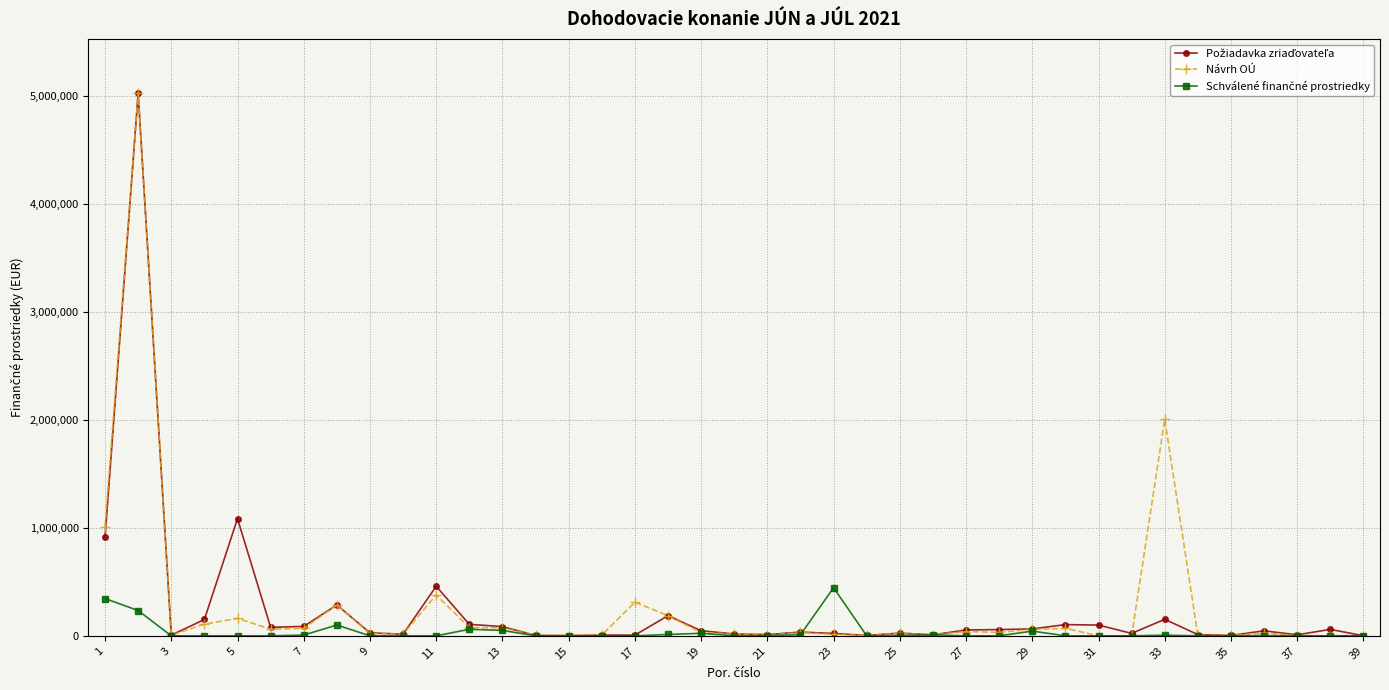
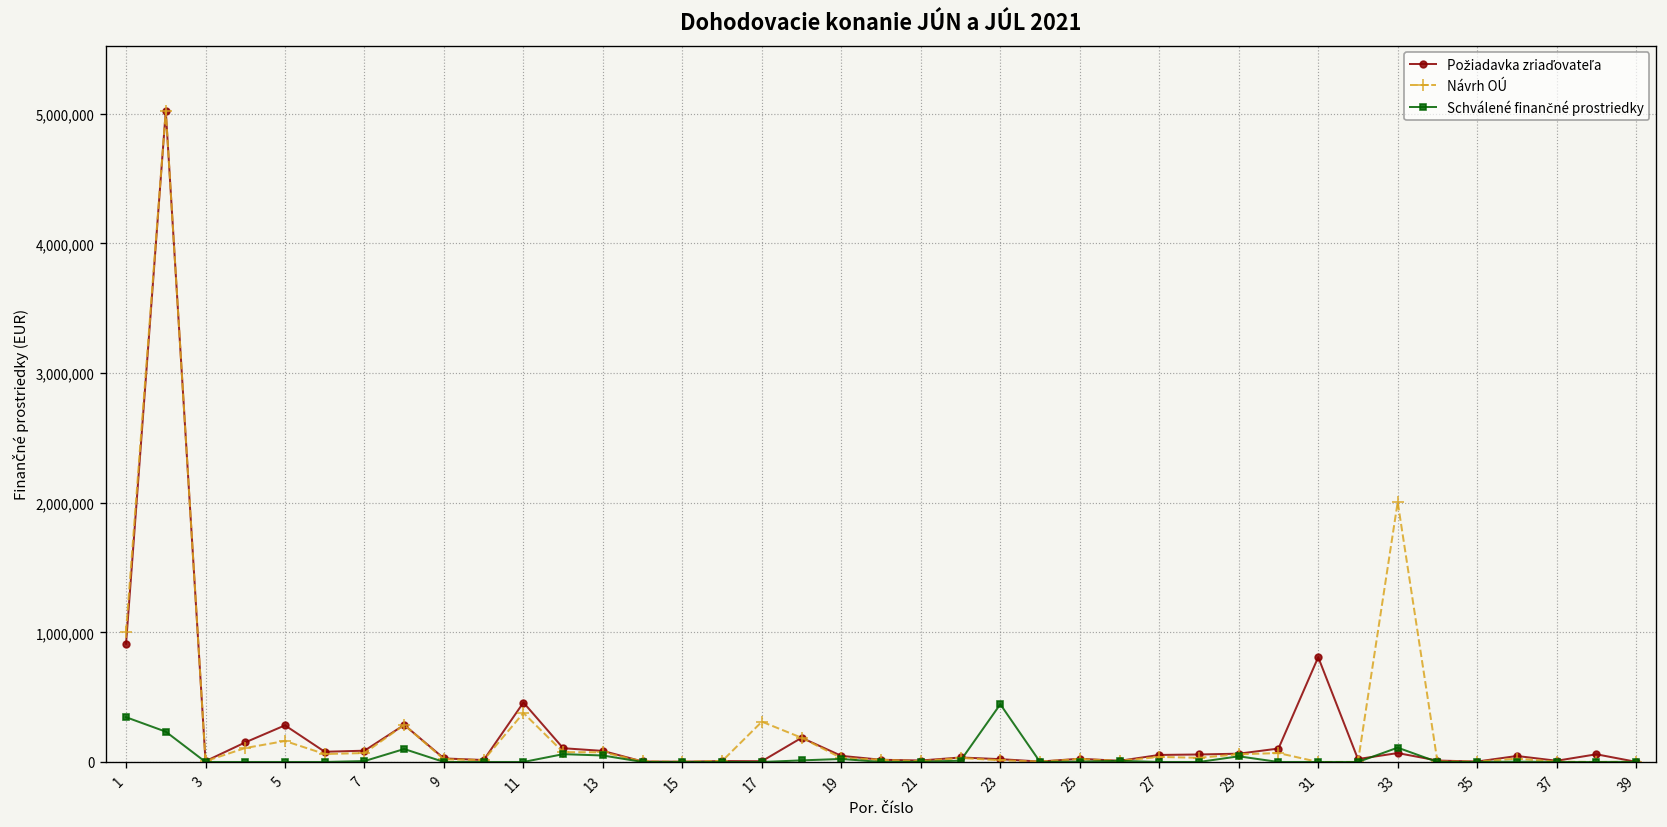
Požiadavka zriaďovateľa, 5: 1,080,000 -> 280,000
Požiadavka zriaďovateľa, 31: 100,000 -> 810,000
Požiadavka zriaďovateľa, 33: 150,000 -> 70,000
Schválené finančné prostriedky, 33: 10,000 -> 110,000
